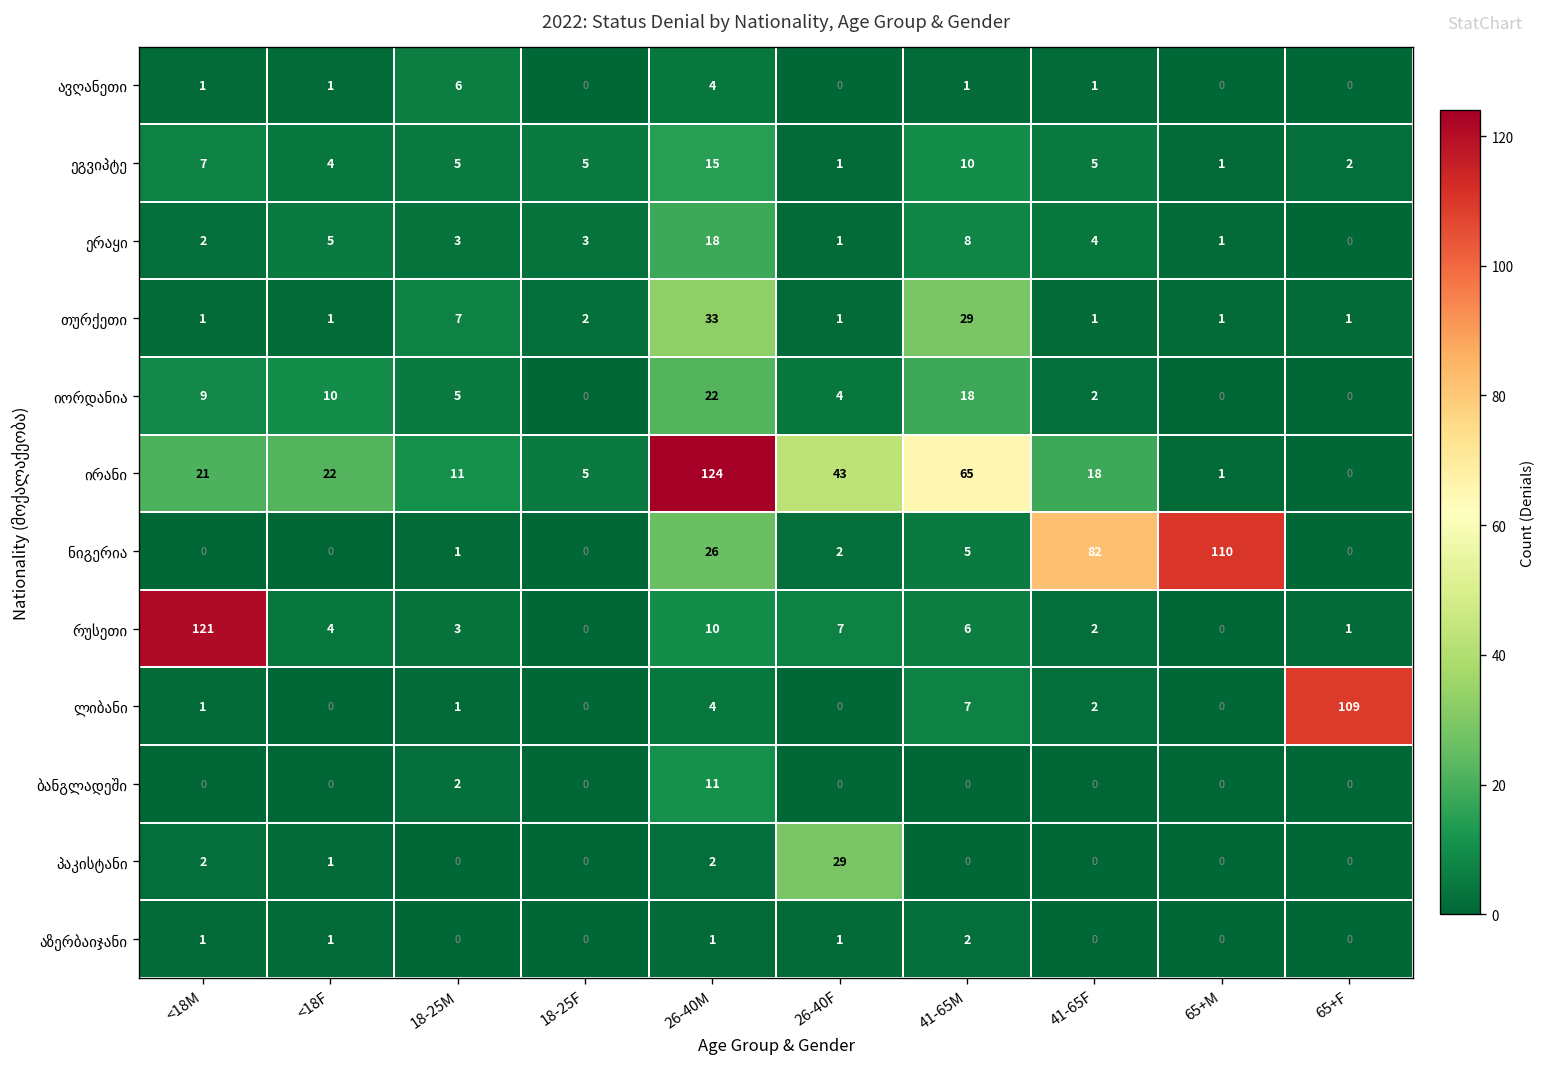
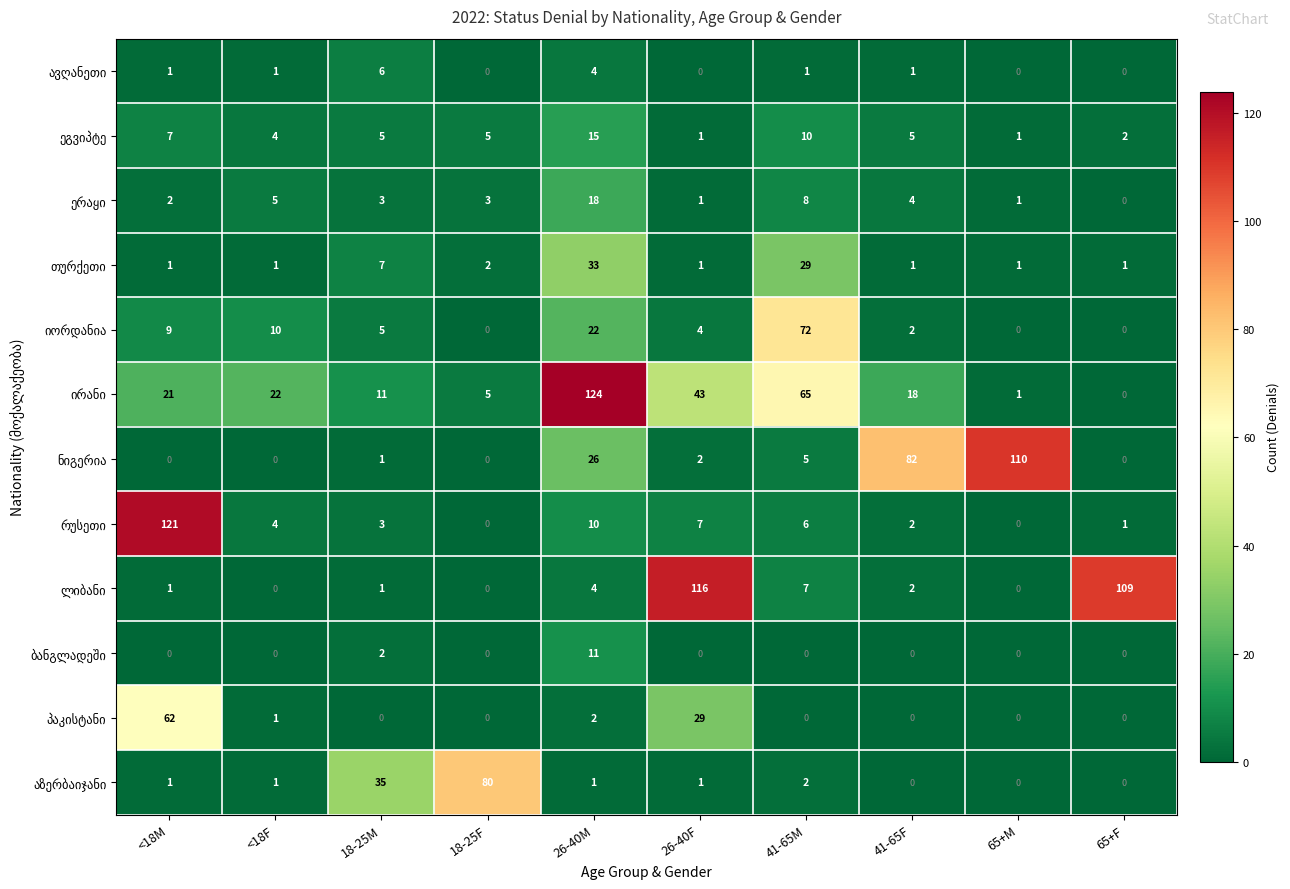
იორდანია, 41-65M: 18 -> 72
ლიბანი, 26-40F: 0 -> 116
პაკისტანი, <18M: 2 -> 62
აზერბაიჯანი, 18-25M: 0 -> 35
აზერბაიჯანი, 18-25F: 0 -> 80
